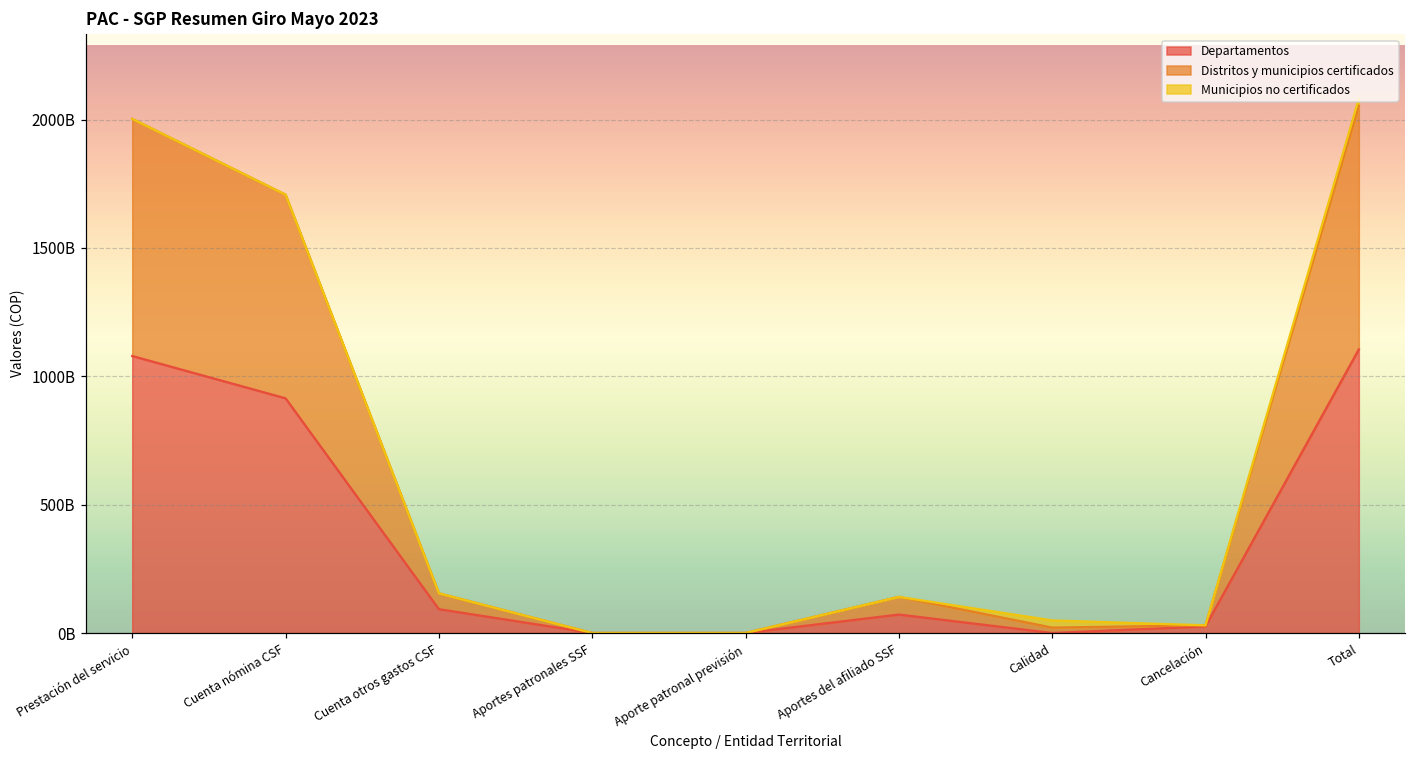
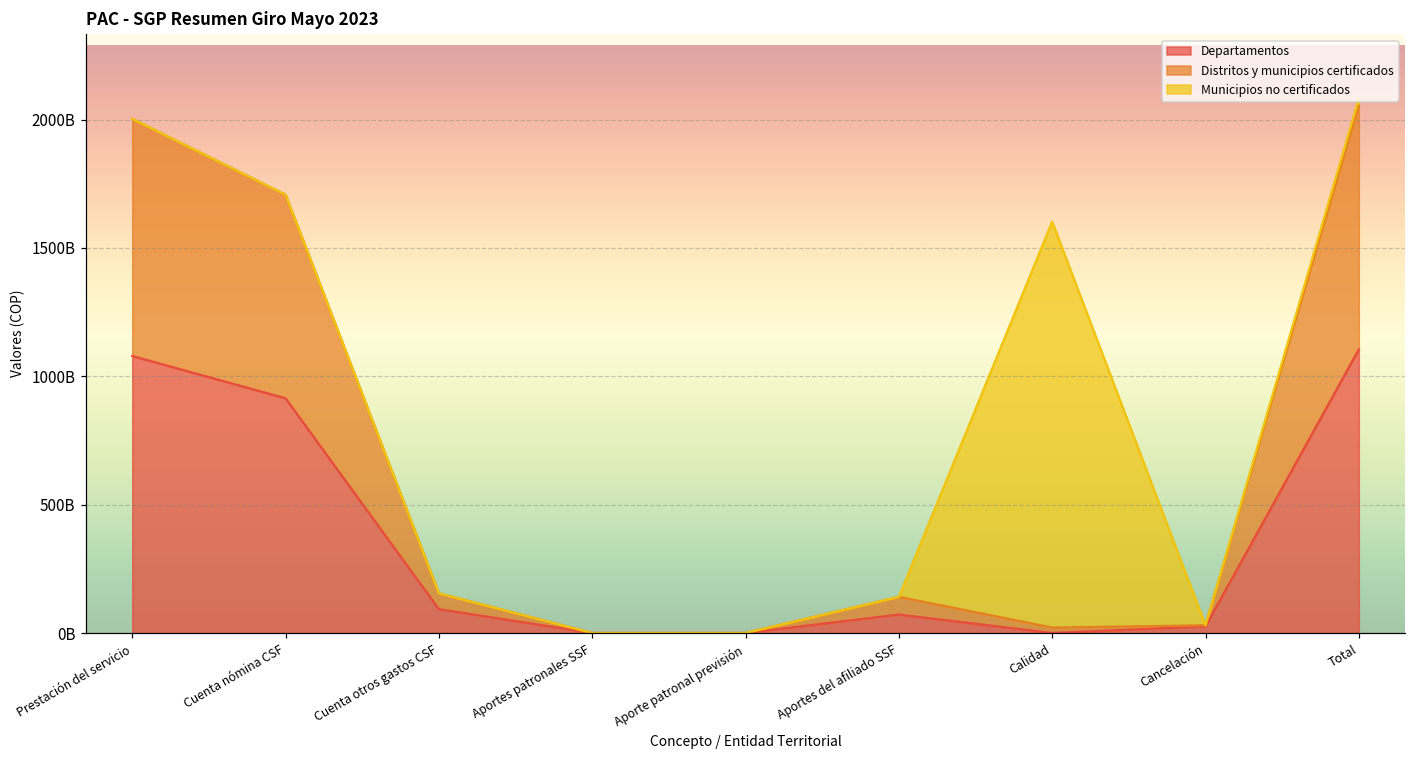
Municipios no certificados, Calidad: 30000000000 -> 1580000000000
